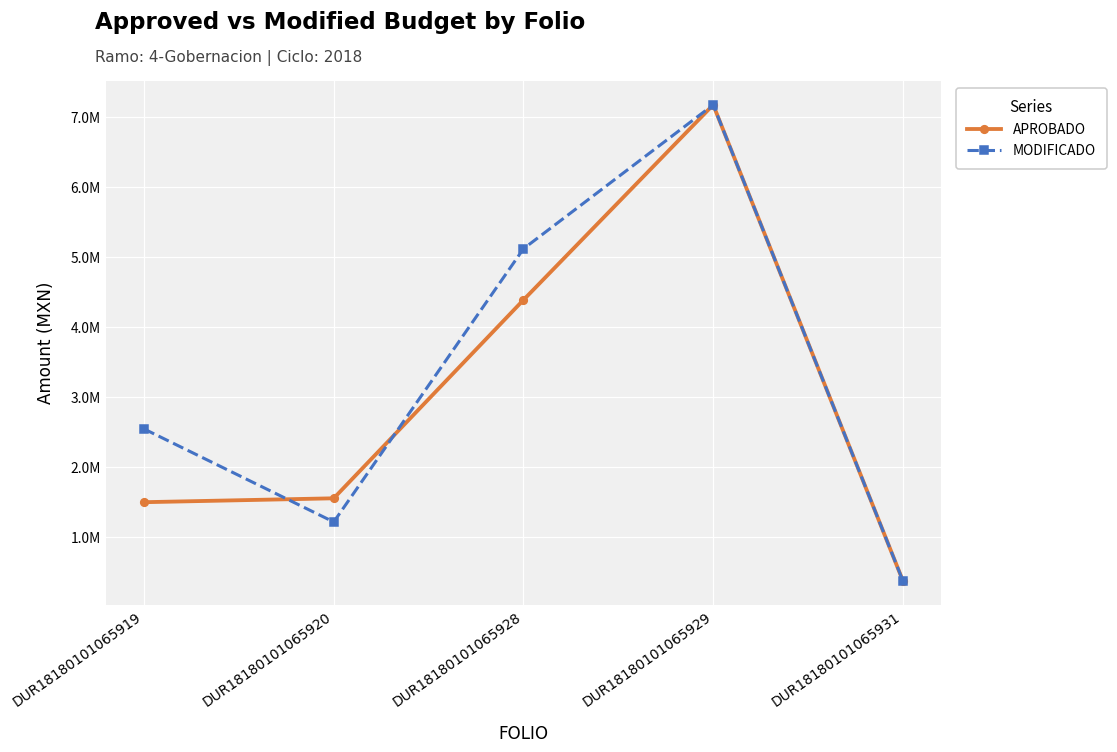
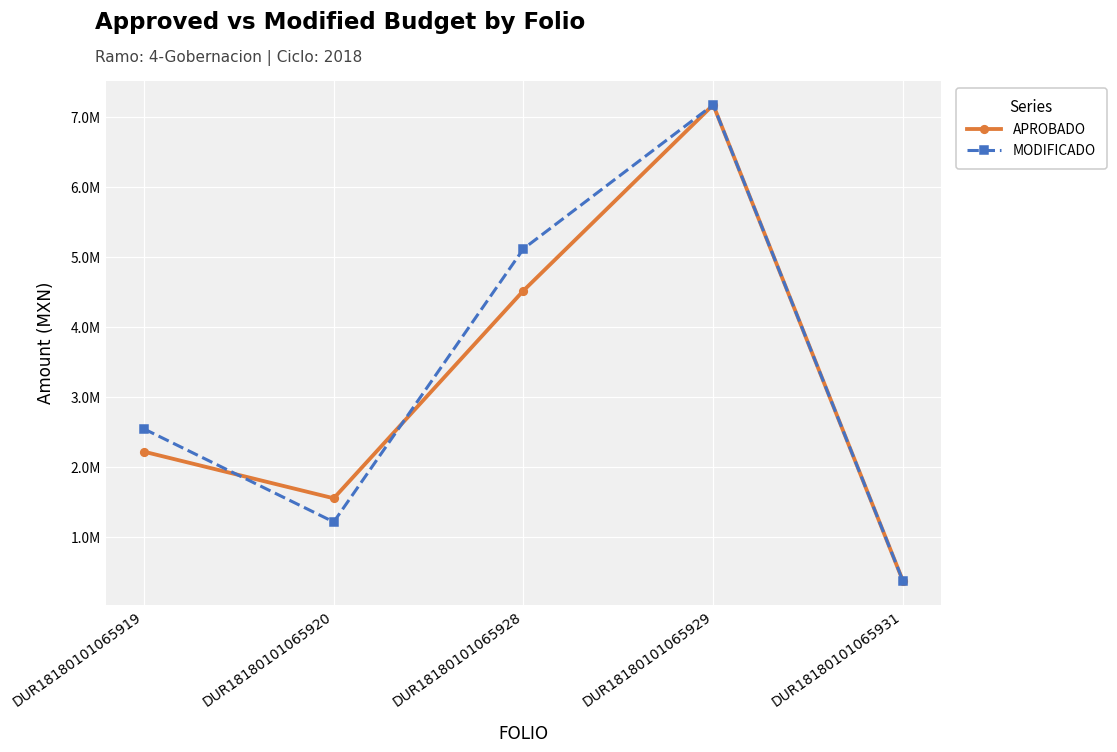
APROBADO, DUR18180101065919: 1500000 -> 2200000
APROBADO, DUR18180101065928: 4400000 -> 4500000
